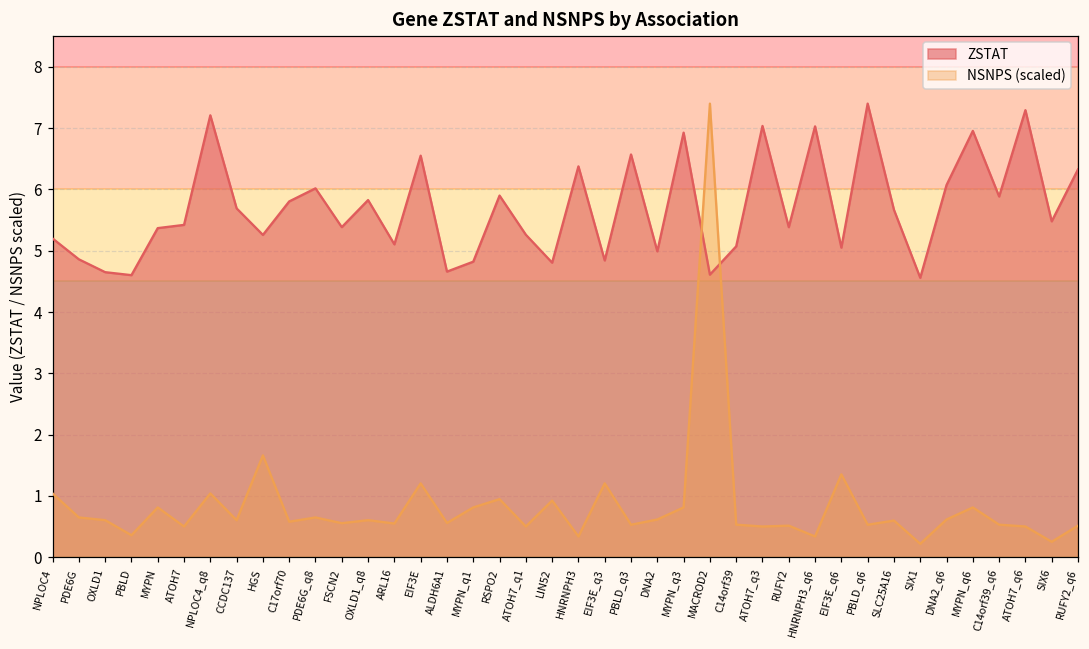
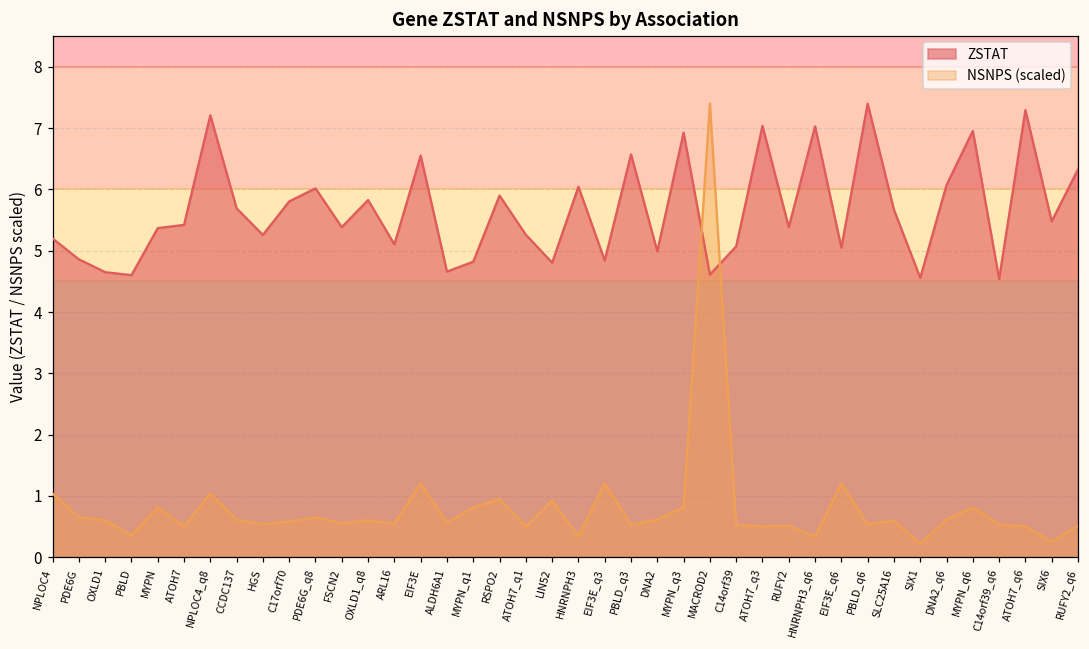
NSNPS (scaled), HGS: 1.7 -> 0.5
ZSTAT, HNRNPH3: 6.4 -> 6.0
NSNPS (scaled), EIF3E_q6: 1.4 -> 1.2
ZSTAT, C14orf39_q6: 5.9 -> 4.5
